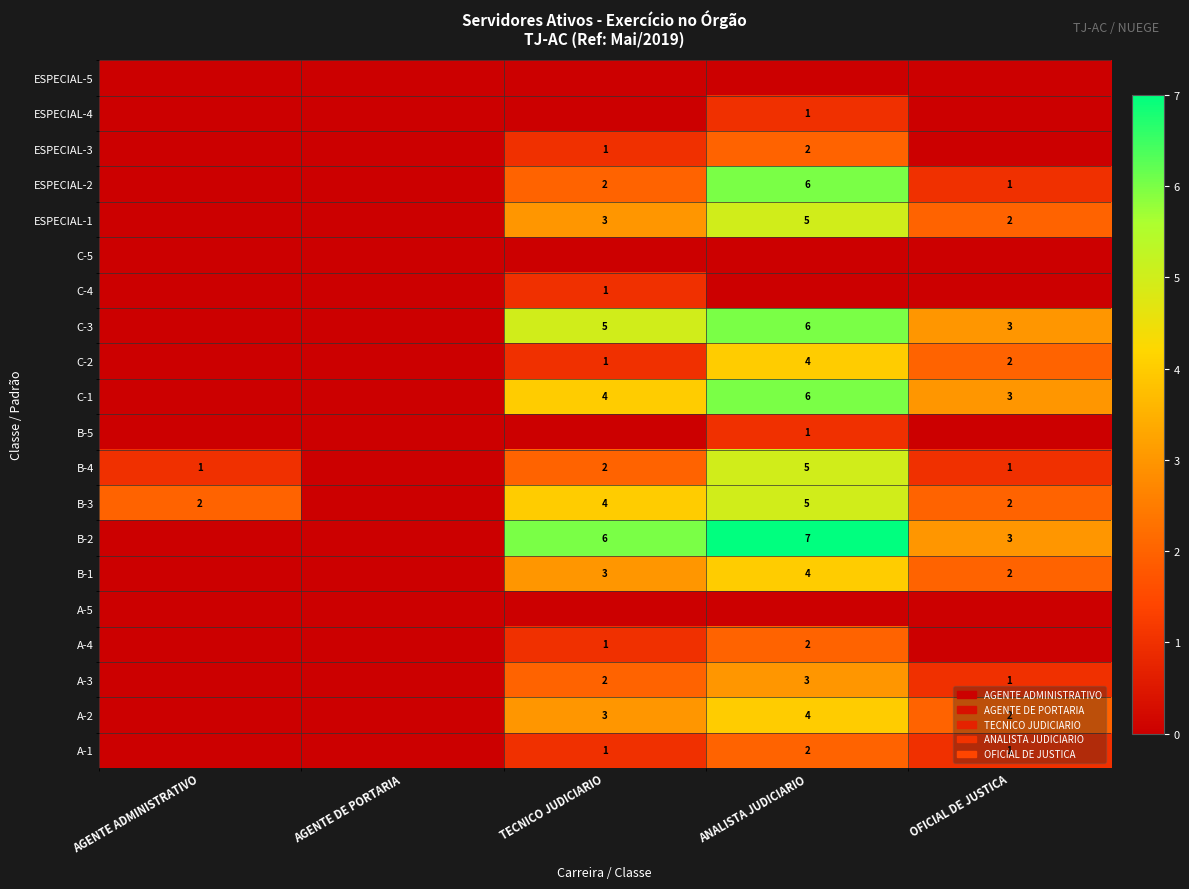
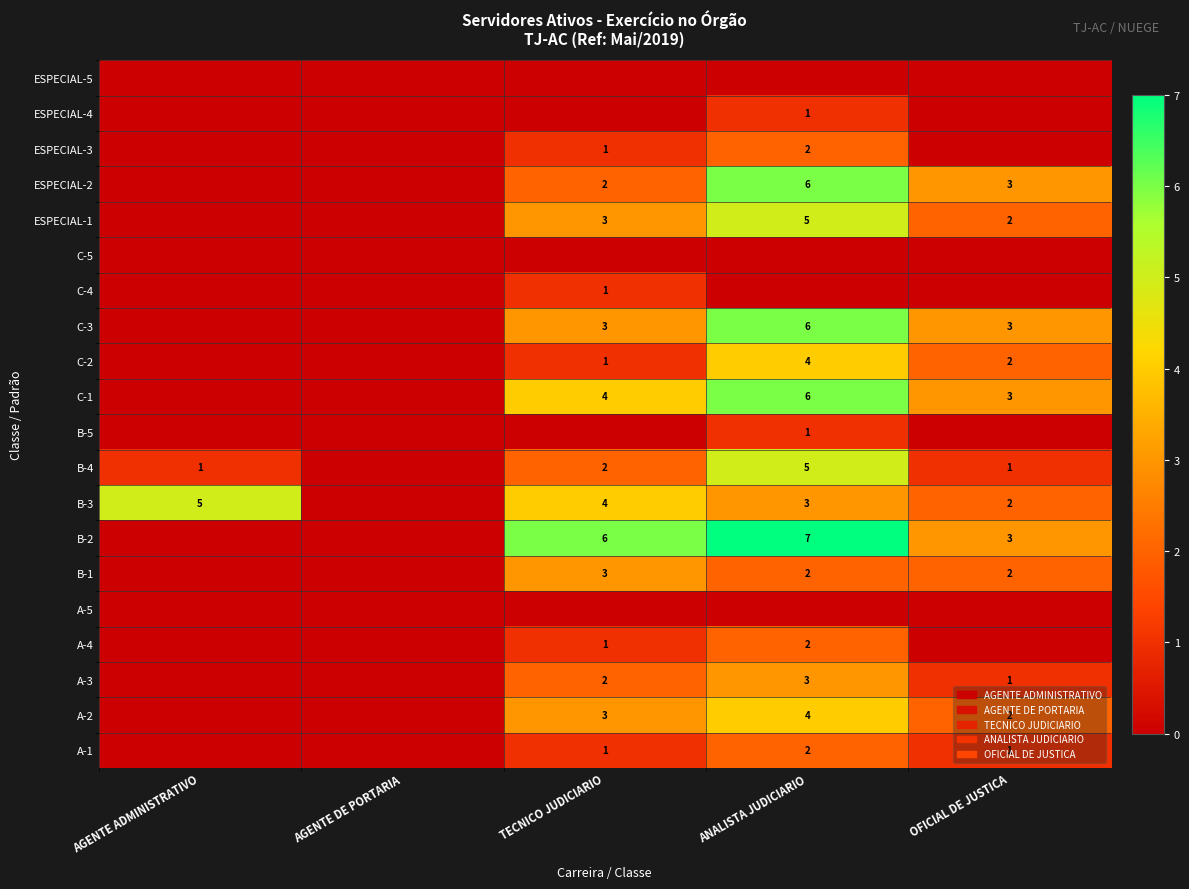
ESPECIAL-2, OFICIAL DE JUSTICA: 1 -> 3
C-3, TECNICO JUDICIARIO: 5 -> 3
B-3, AGENTE ADMINISTRATIVO: 2 -> 5
B-3, ANALISTA JUDICIARIO: 5 -> 3
B-1, ANALISTA JUDICIARIO: 4 -> 2
